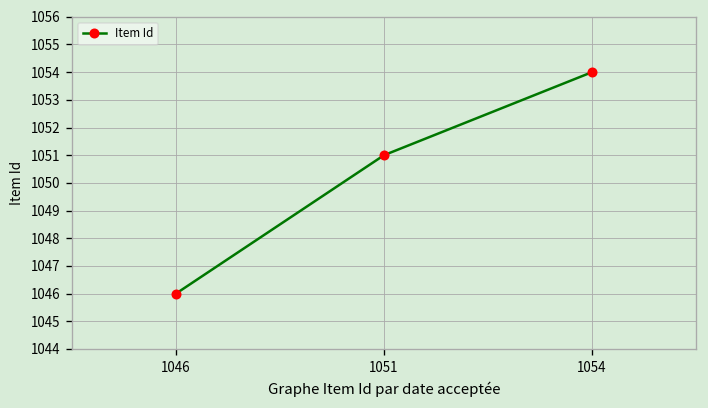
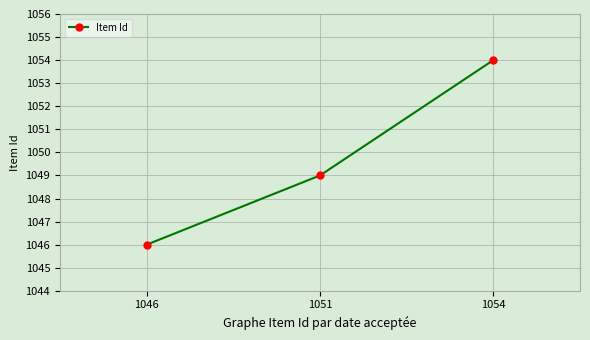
1051: 1051 -> 1049
